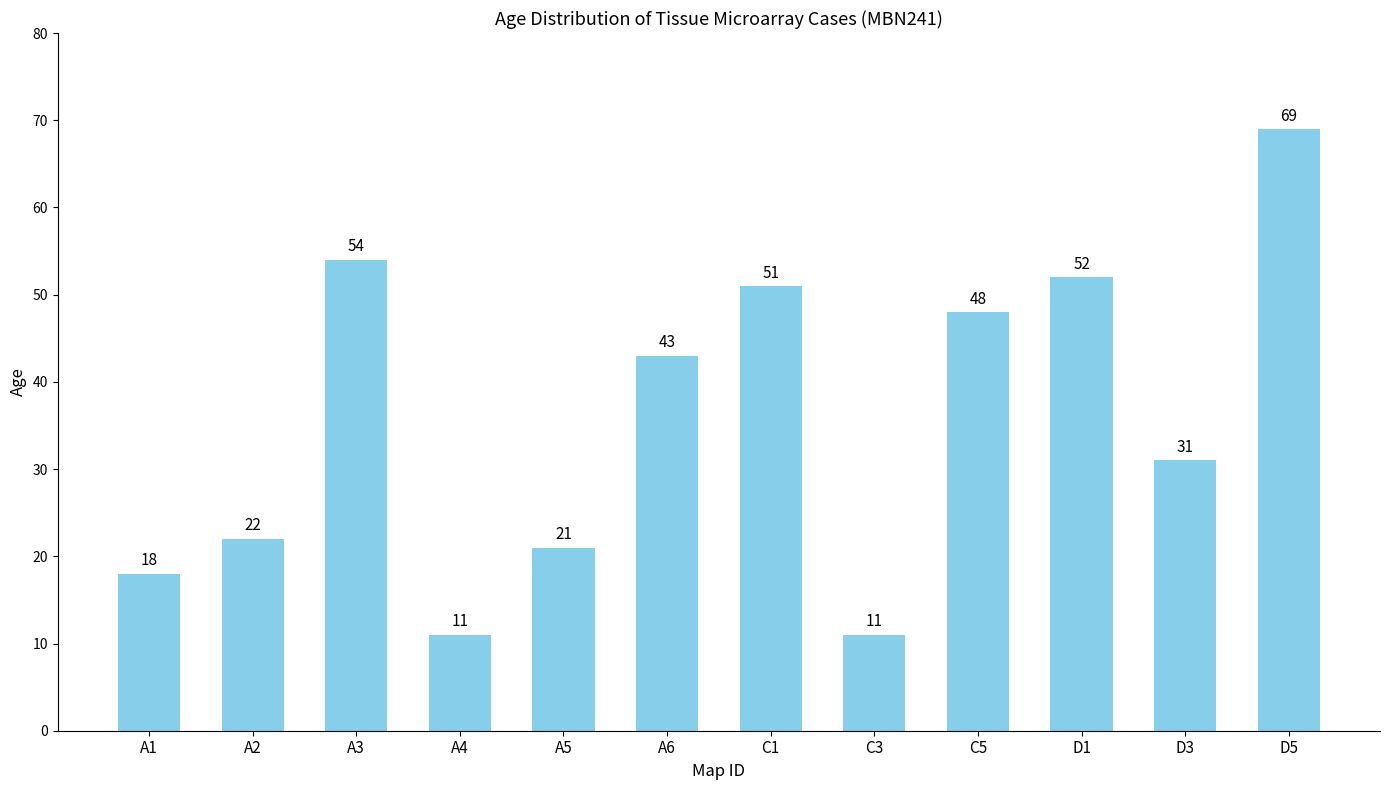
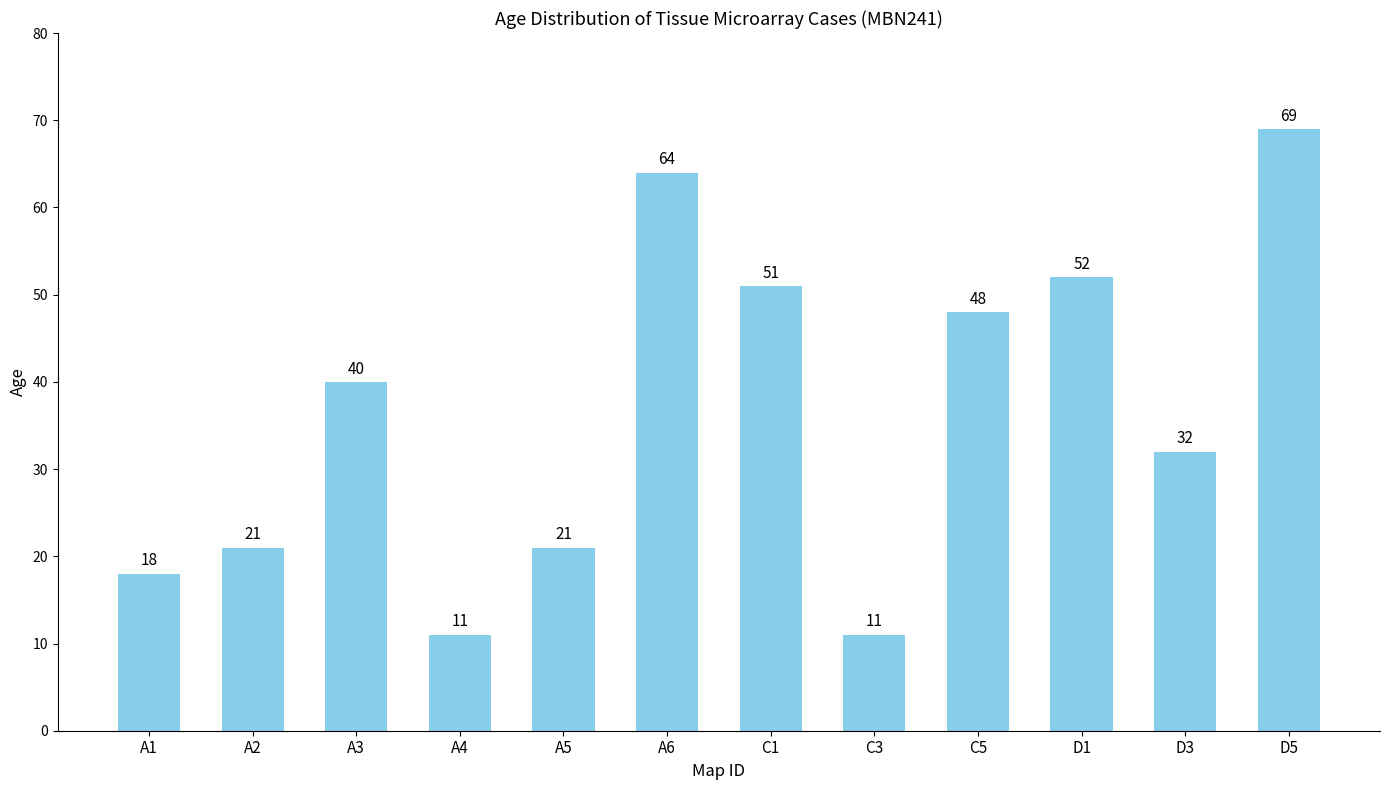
A2: 22 -> 21
A3: 54 -> 40
A6: 43 -> 64
D3: 31 -> 32
